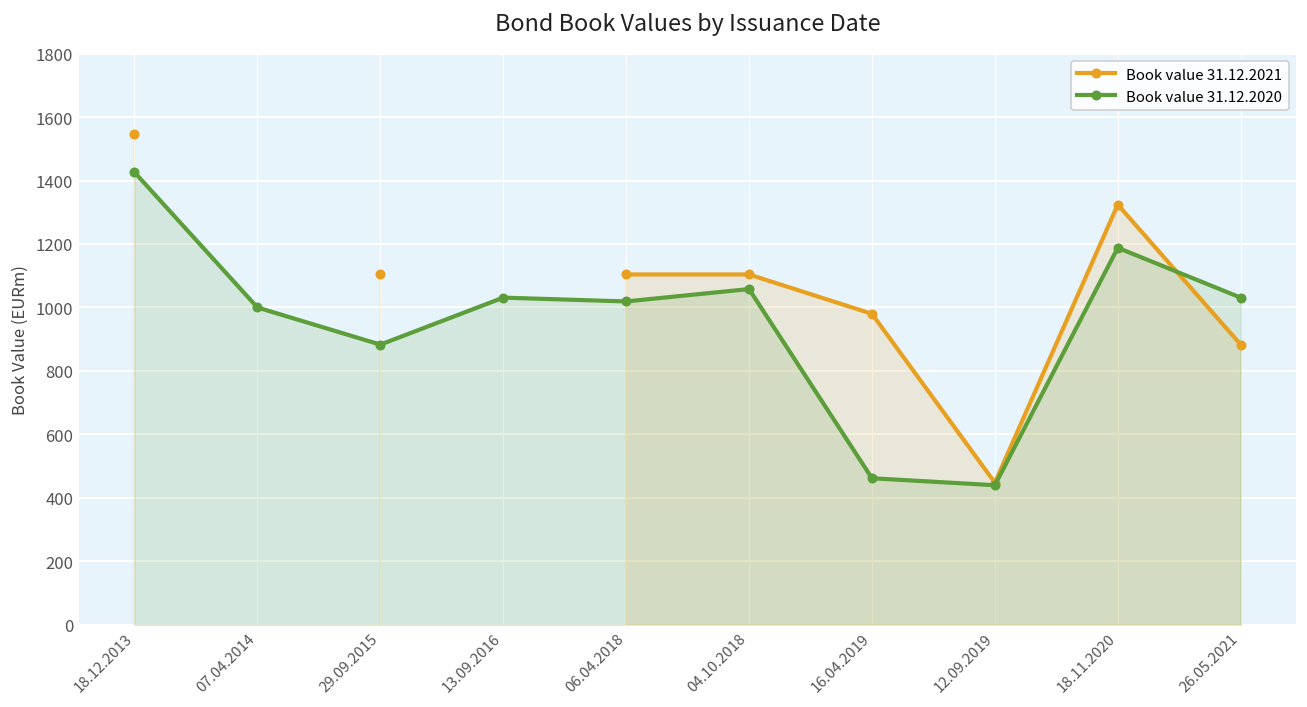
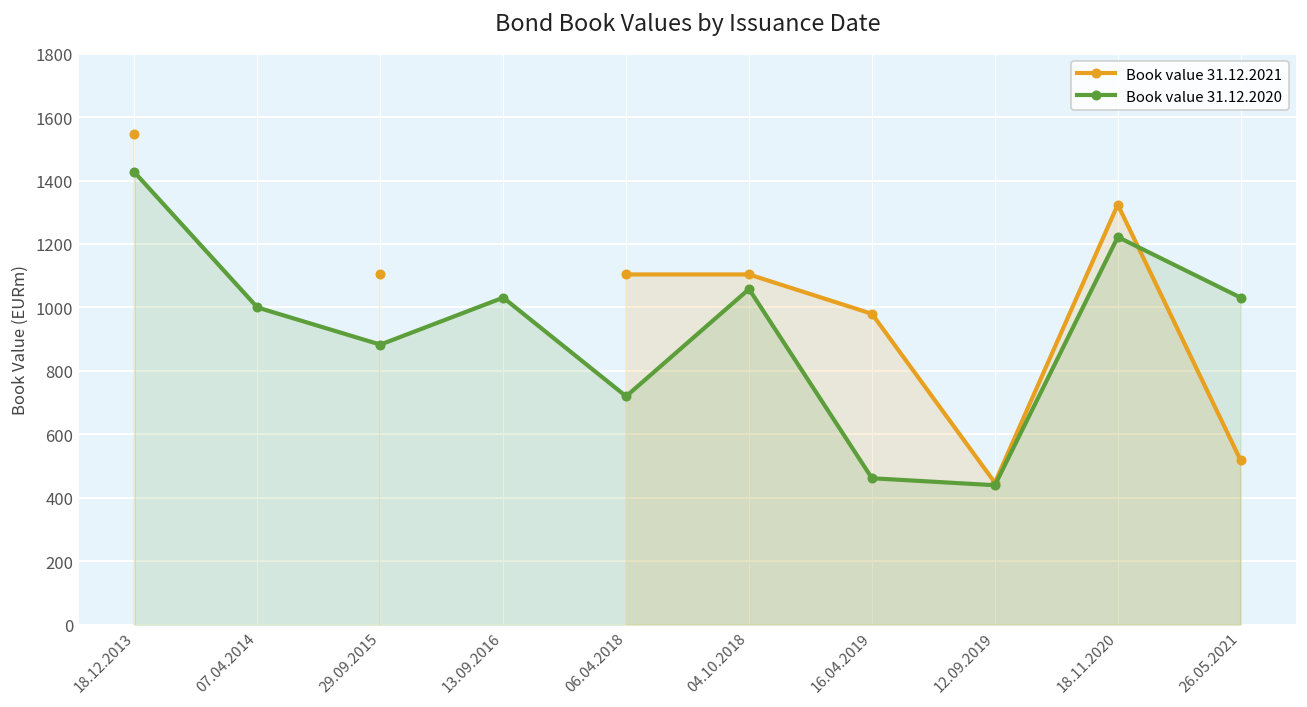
Book value 31.12.2020, 06.04.2018: 1020 -> 720
Book value 31.12.2020, 18.11.2020: 1190 -> 1220
Book value 31.12.2021, 26.05.2021: 880 -> 520
